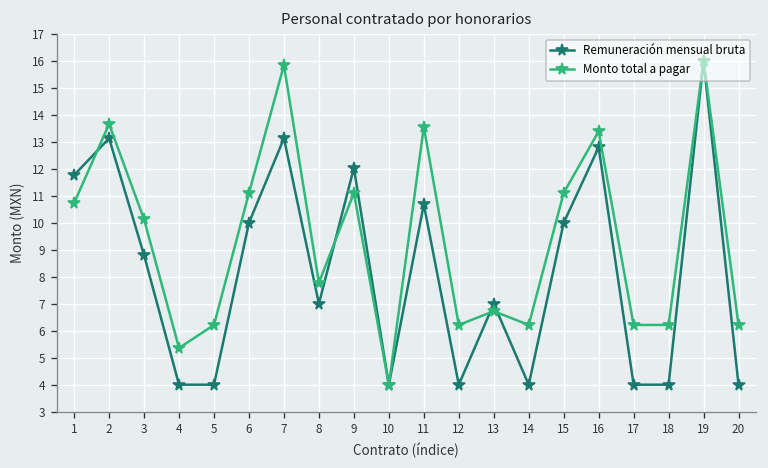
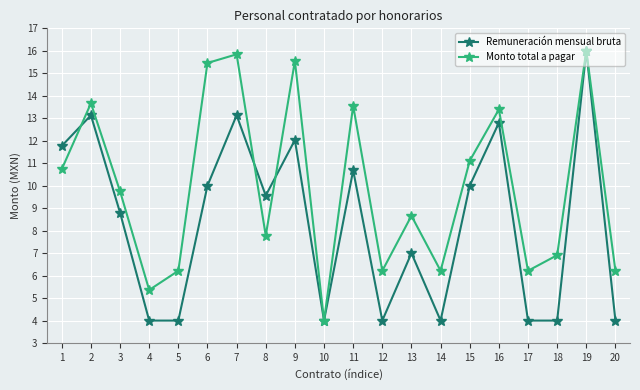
Monto total a pagar, 3: 10.1 -> 9.8
Monto total a pagar, 6: 11.1 -> 15.5
Remuneración mensual bruta, 8: 7.0 -> 9.6
Monto total a pagar, 9: 11.1 -> 15.5
Monto total a pagar, 13: 6.7 -> 8.7
Monto total a pagar, 18: 6.2 -> 6.9
